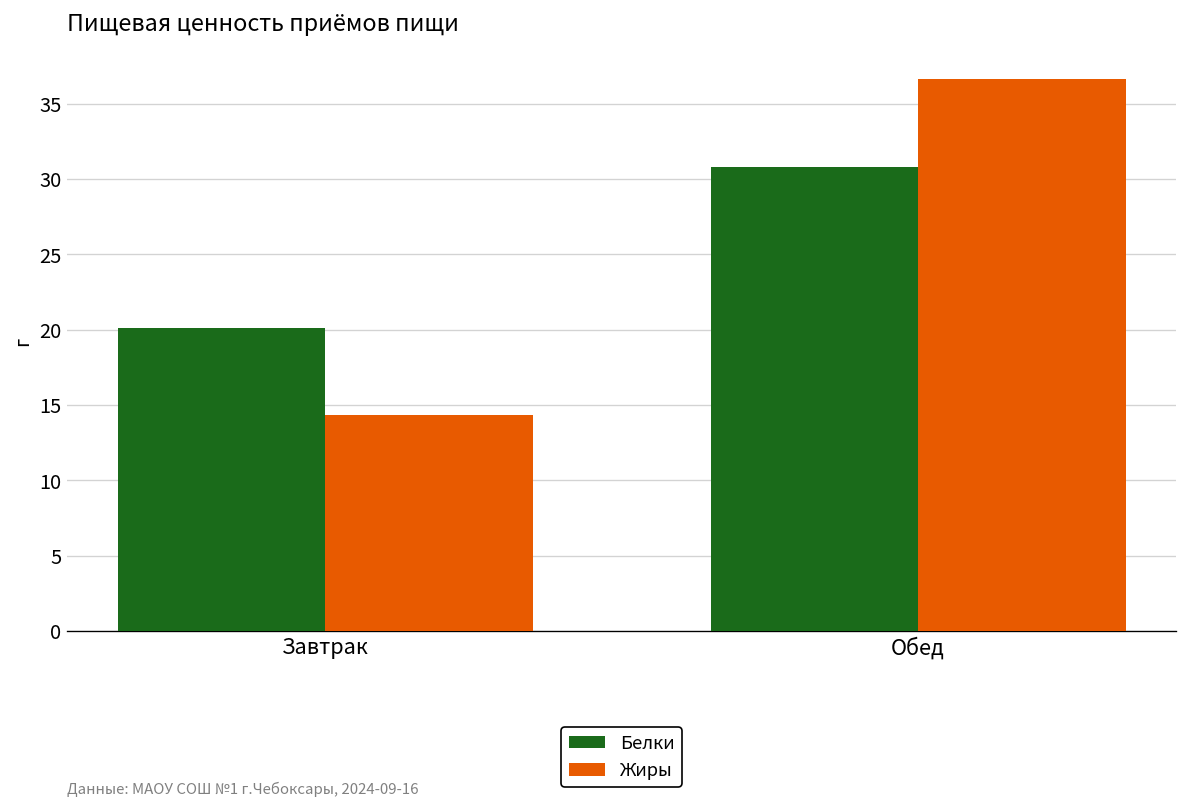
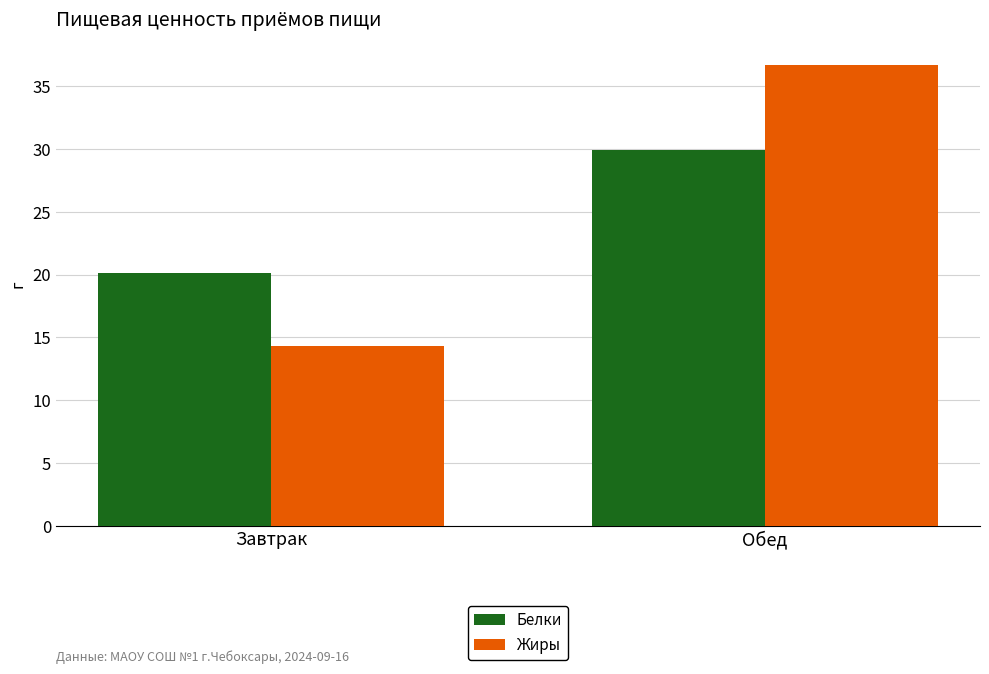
Белки, Обед: 30.8 -> 29.9
